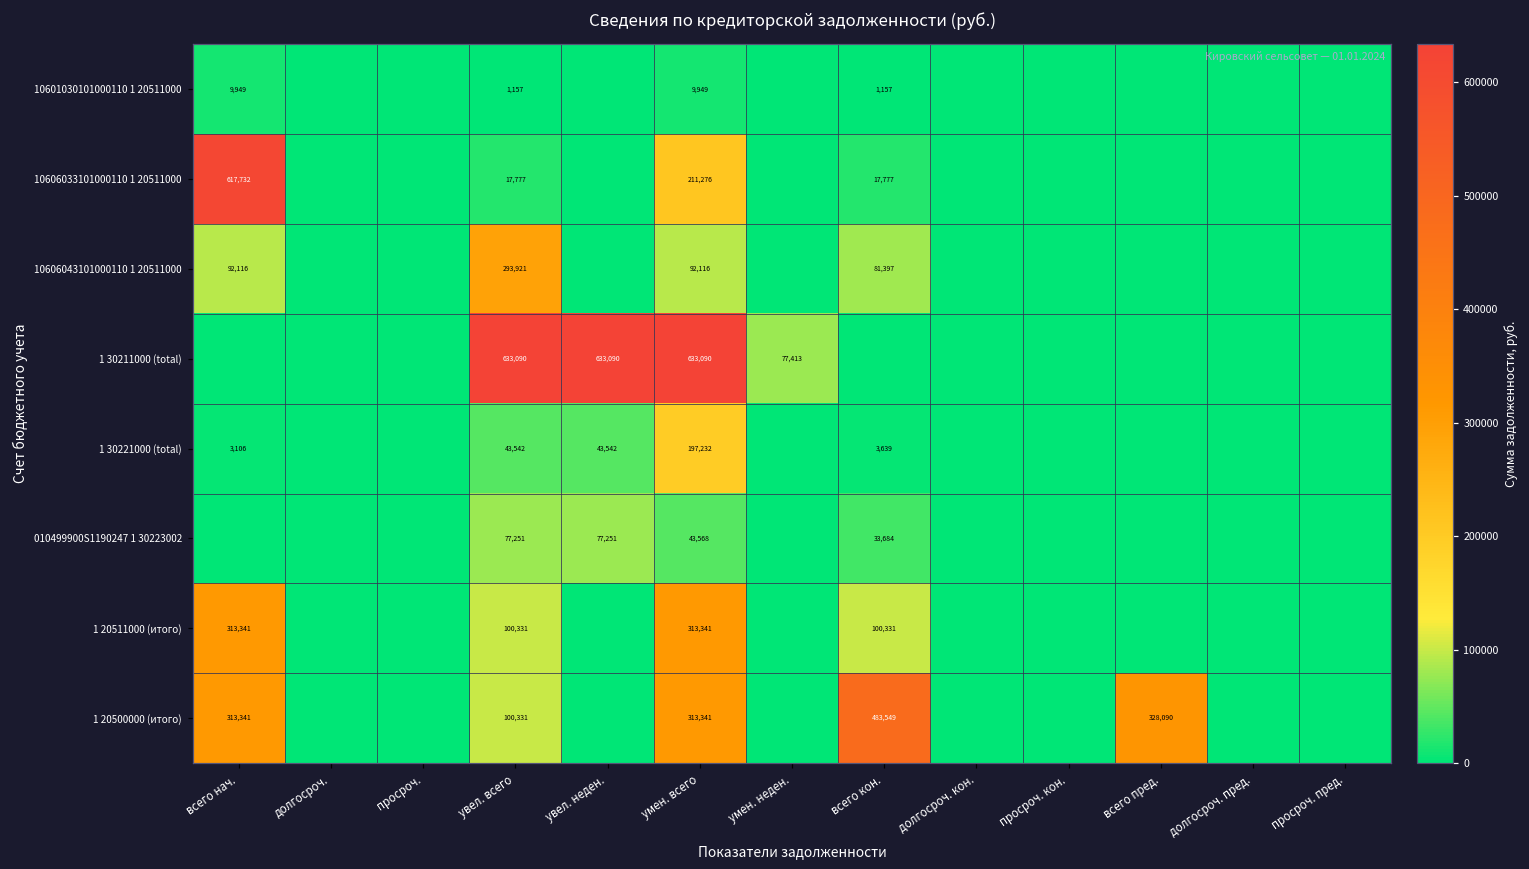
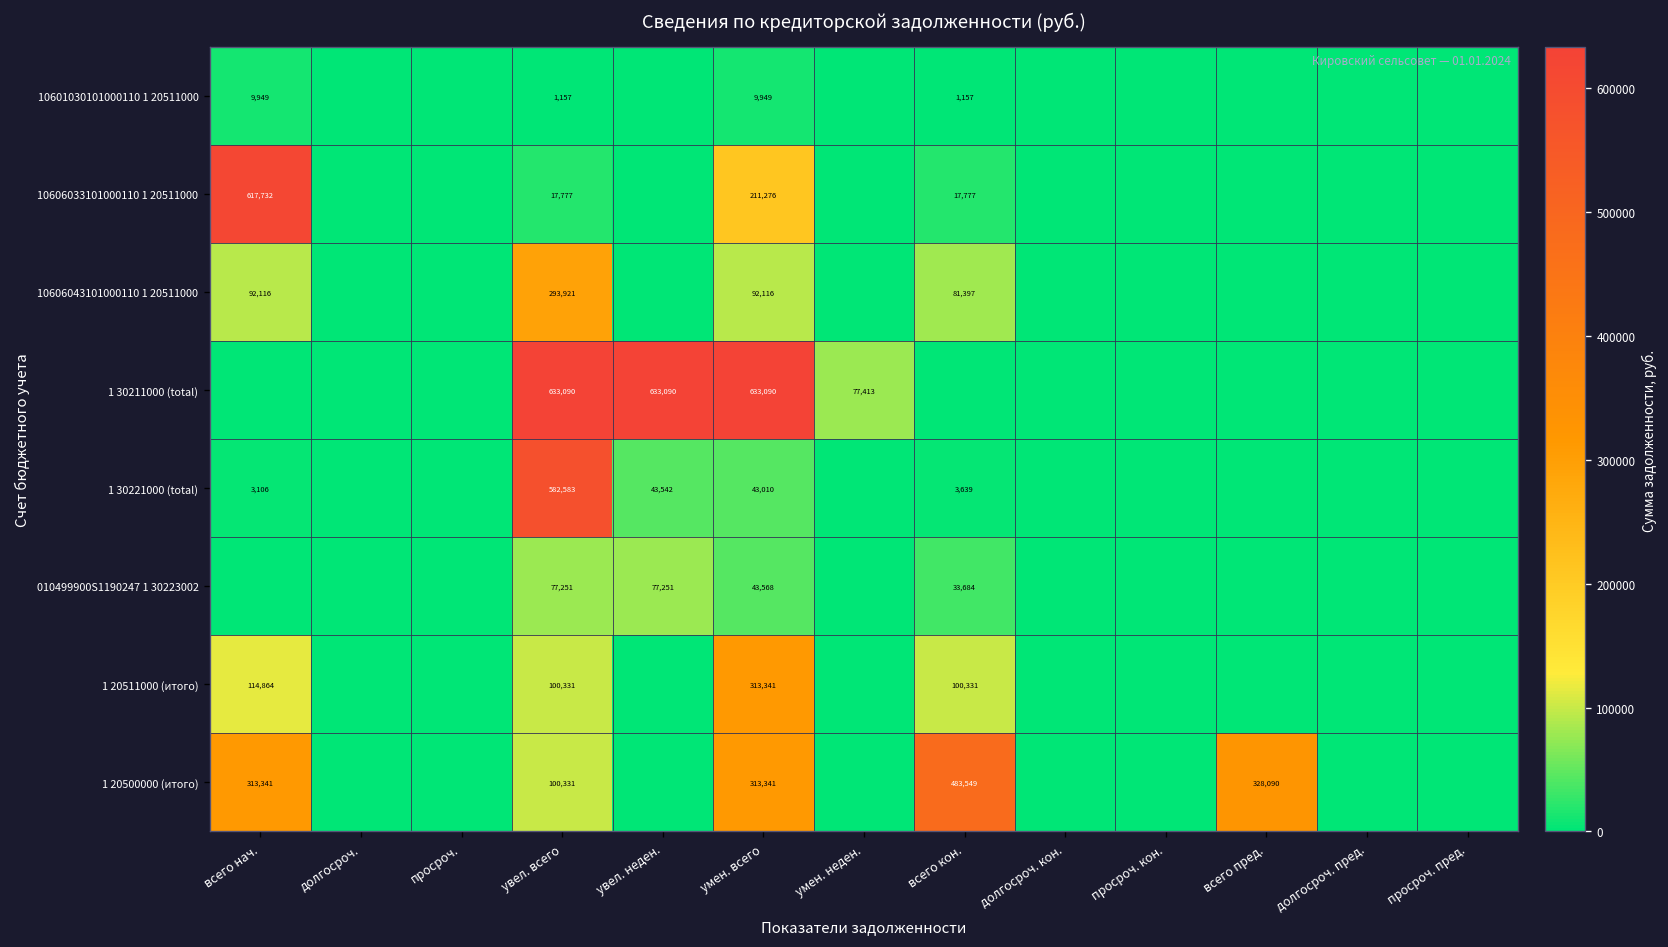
1 30221000 (total), увел. всего: 43,542 -> 582,583
1 30221000 (total), умен. всего: 197,232 -> 43,010
1 20511000 (итого), всего нач.: 313,341 -> 114,864
